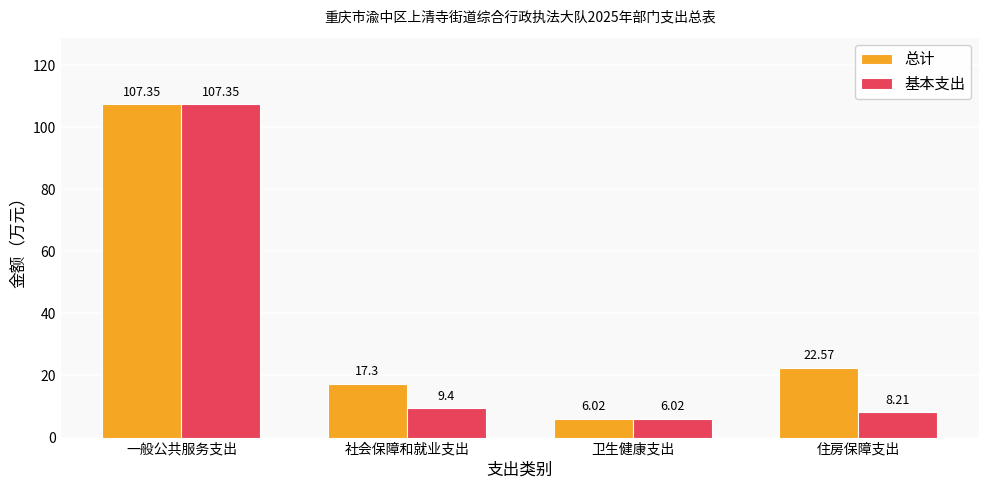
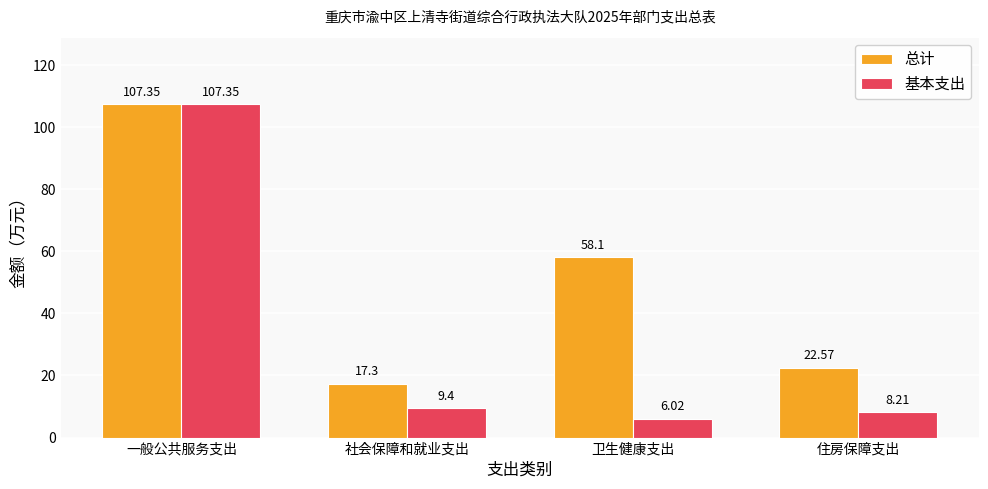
总计, 卫生健康支出: 6.02 -> 58.1
